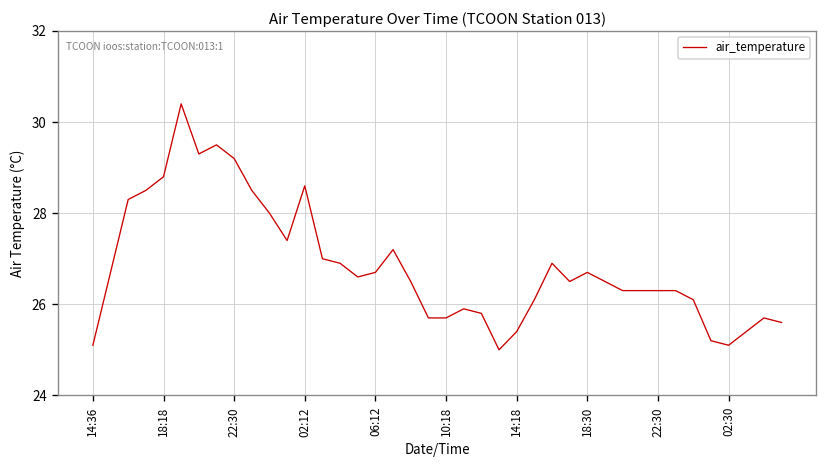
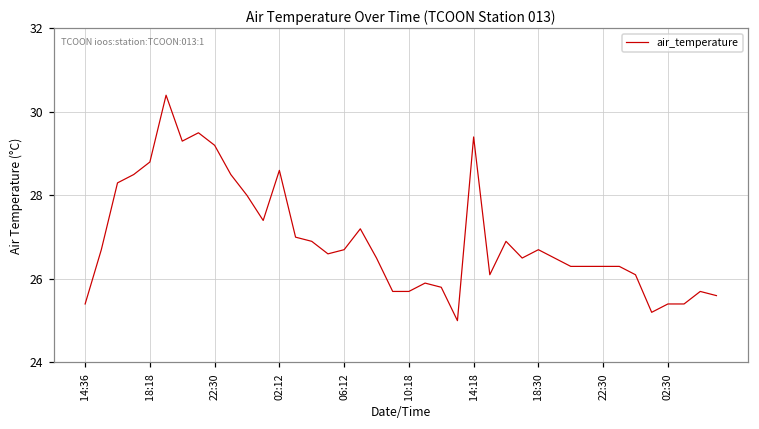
14:36: 25.1 -> 25.4
14:18: 25.4 -> 29.4
02:30: 25.1 -> 25.4
